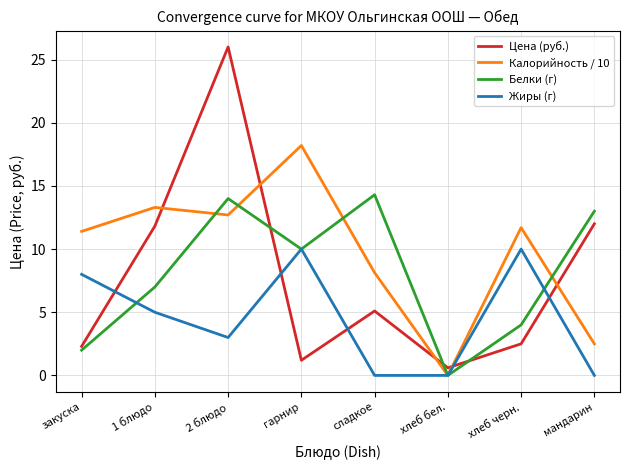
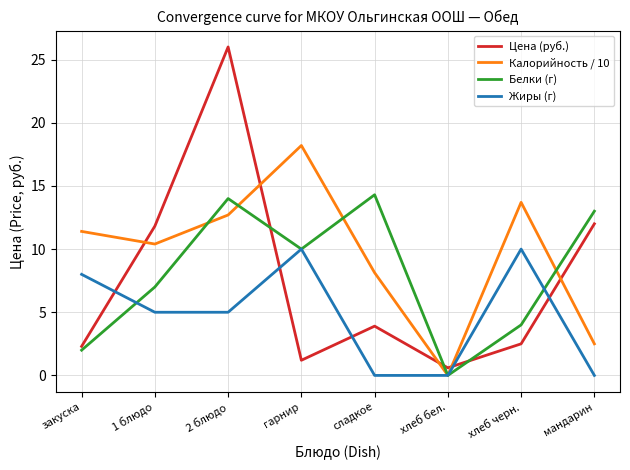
Калорийность / 10, 1 блюдо: 13.3 -> 10.4
Жиры (г), 2 блюдо: 3 -> 5
Цена (руб.), сладкое: 5.1 -> 3.9
Калорийность / 10, хлеб черн.: 11.7 -> 13.7
